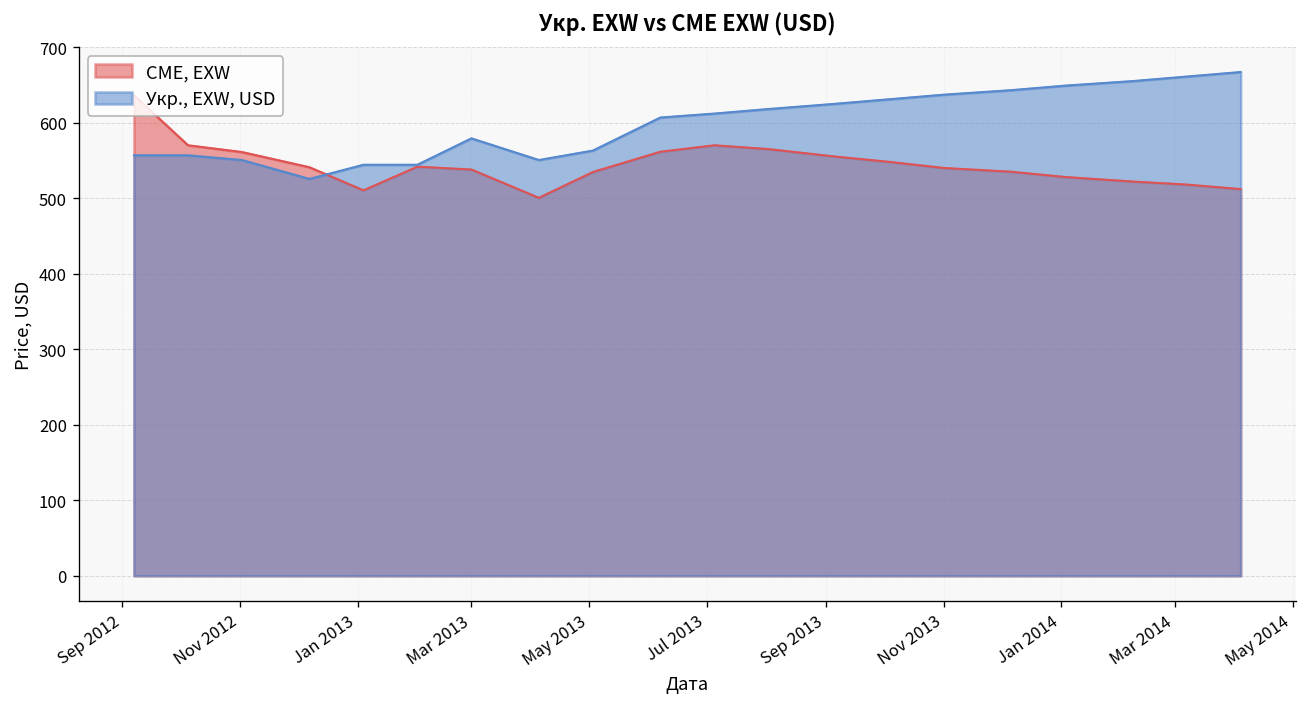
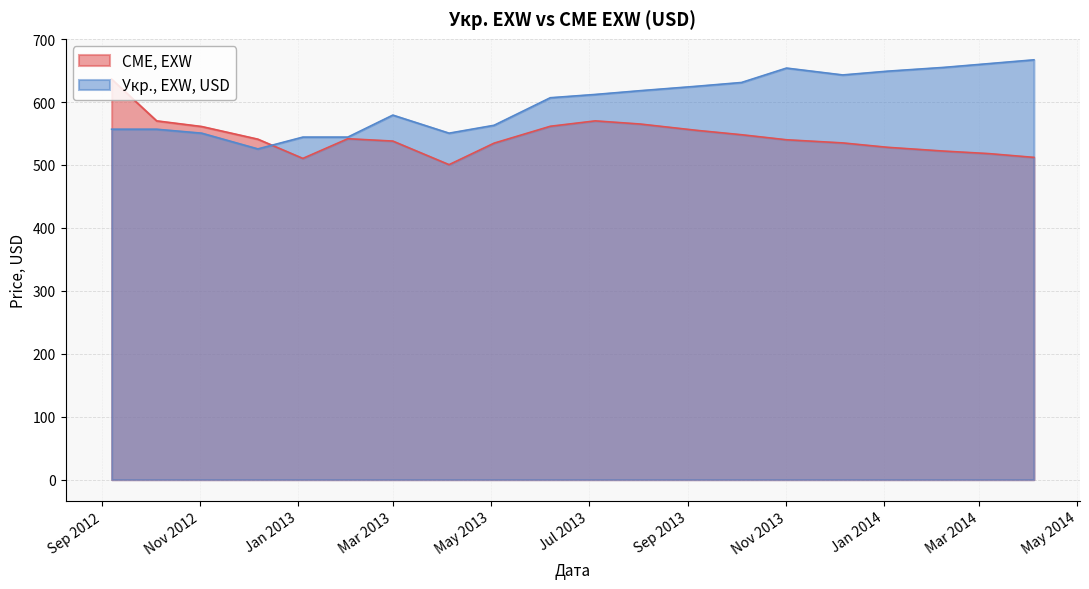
Укр., EXW, USD, Nov 2013: 640 -> 650
